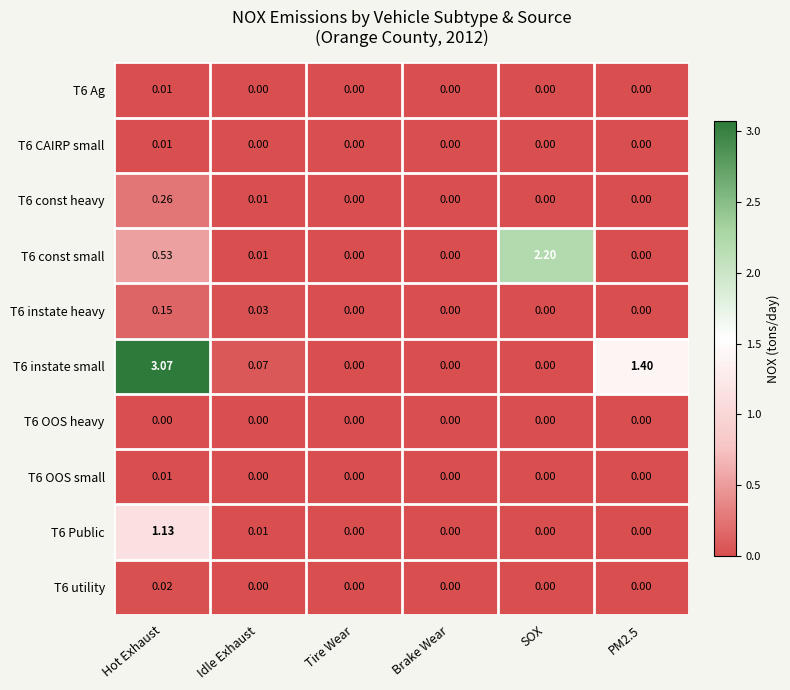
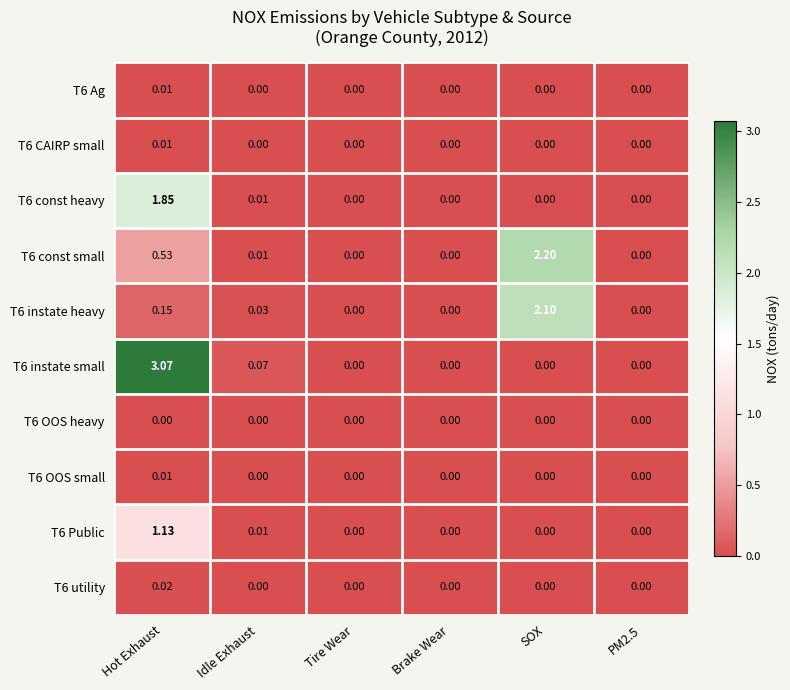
T6 const heavy, Hot Exhaust: 0.26 -> 1.85
T6 instate heavy, SOX: 0.00 -> 2.10
T6 instate small, PM2.5: 1.40 -> 0.00
